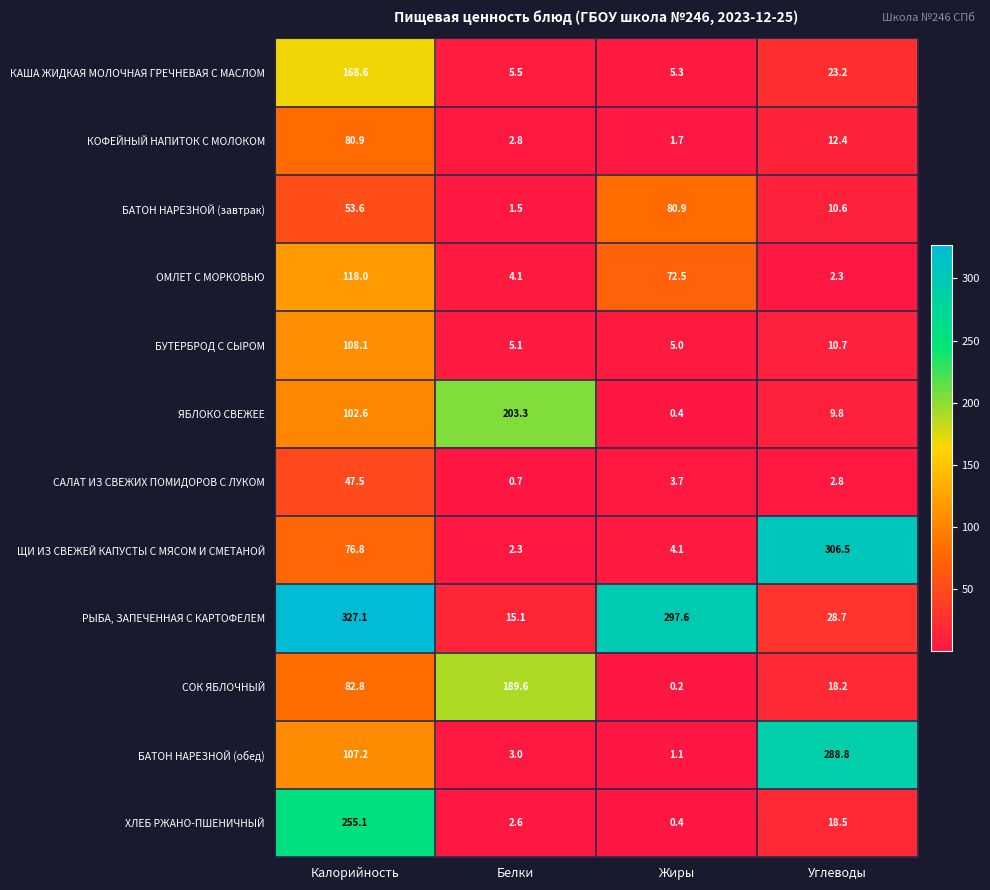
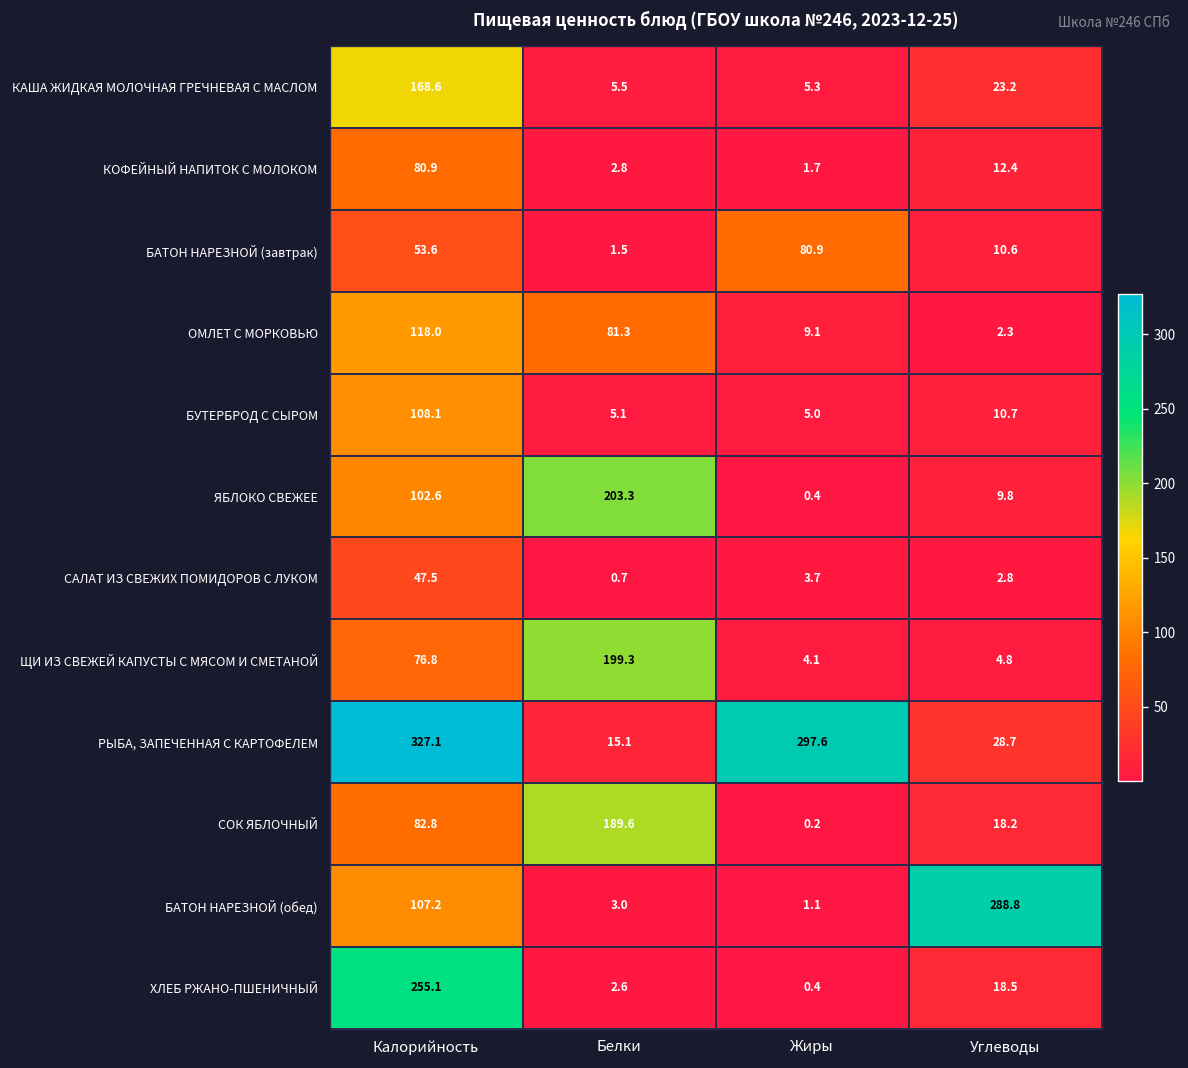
ОМЛЕТ С МОРКОВЬЮ, Белки: 4.1 -> 81.3
ОМЛЕТ С МОРКОВЬЮ, Жиры: 72.5 -> 9.1
ЩИ ИЗ СВЕЖЕЙ КАПУСТЫ С МЯСОМ И СМЕТАНОЙ, Белки: 2.3 -> 199.3
ЩИ ИЗ СВЕЖЕЙ КАПУСТЫ С МЯСОМ И СМЕТАНОЙ, Углеводы: 306.5 -> 4.8
